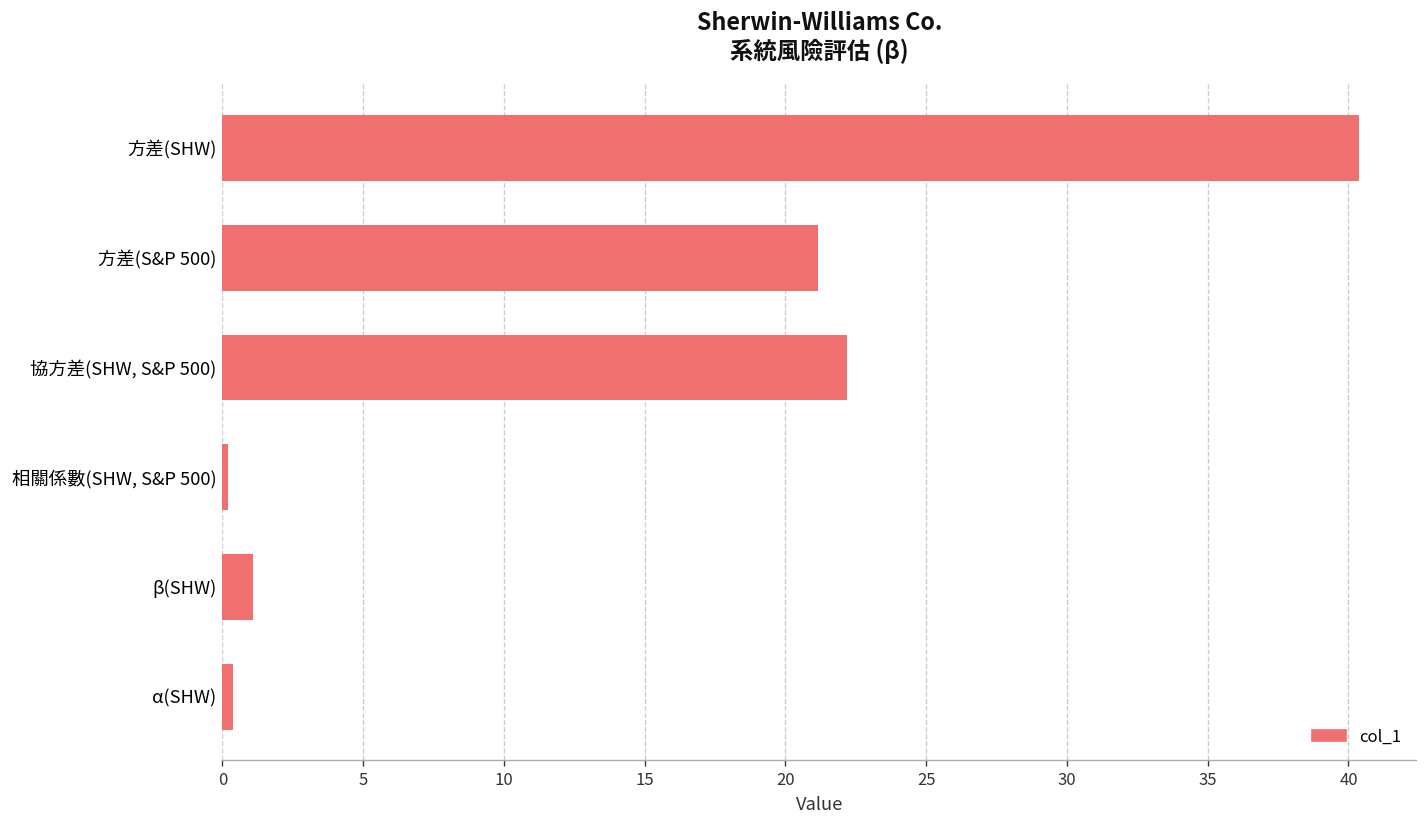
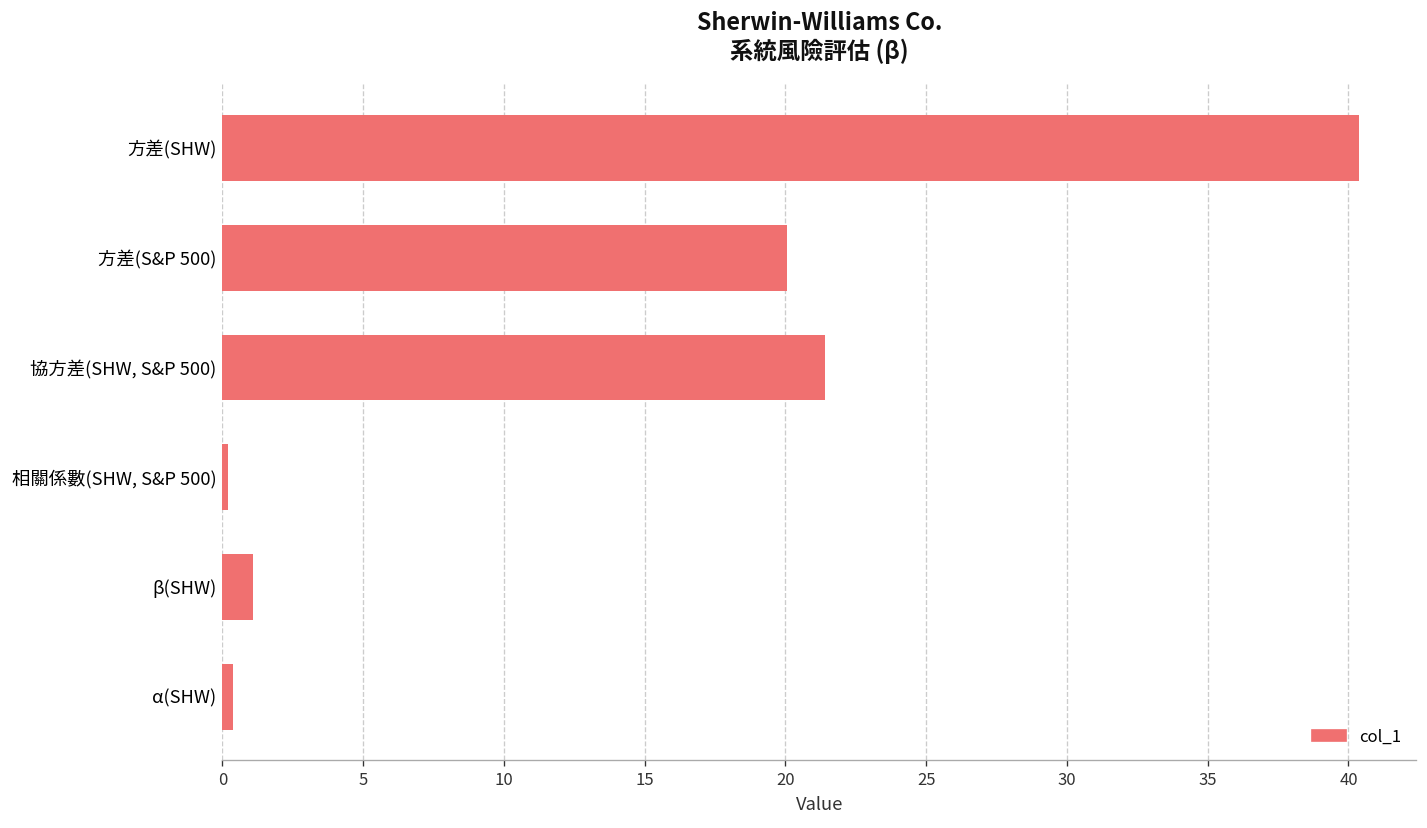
方差(S&P 500): 21.2 -> 20.1
協方差(SHW, S&P 500): 22.2 -> 21.4
